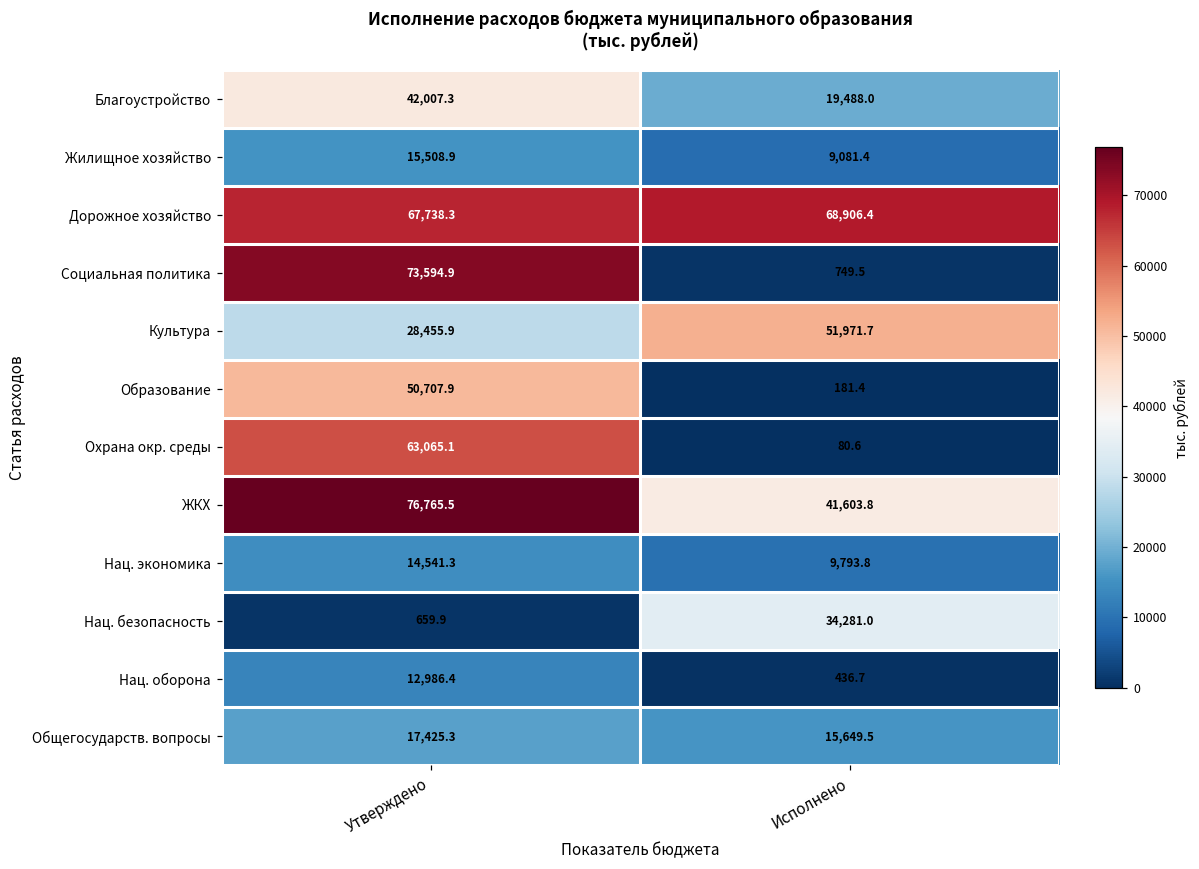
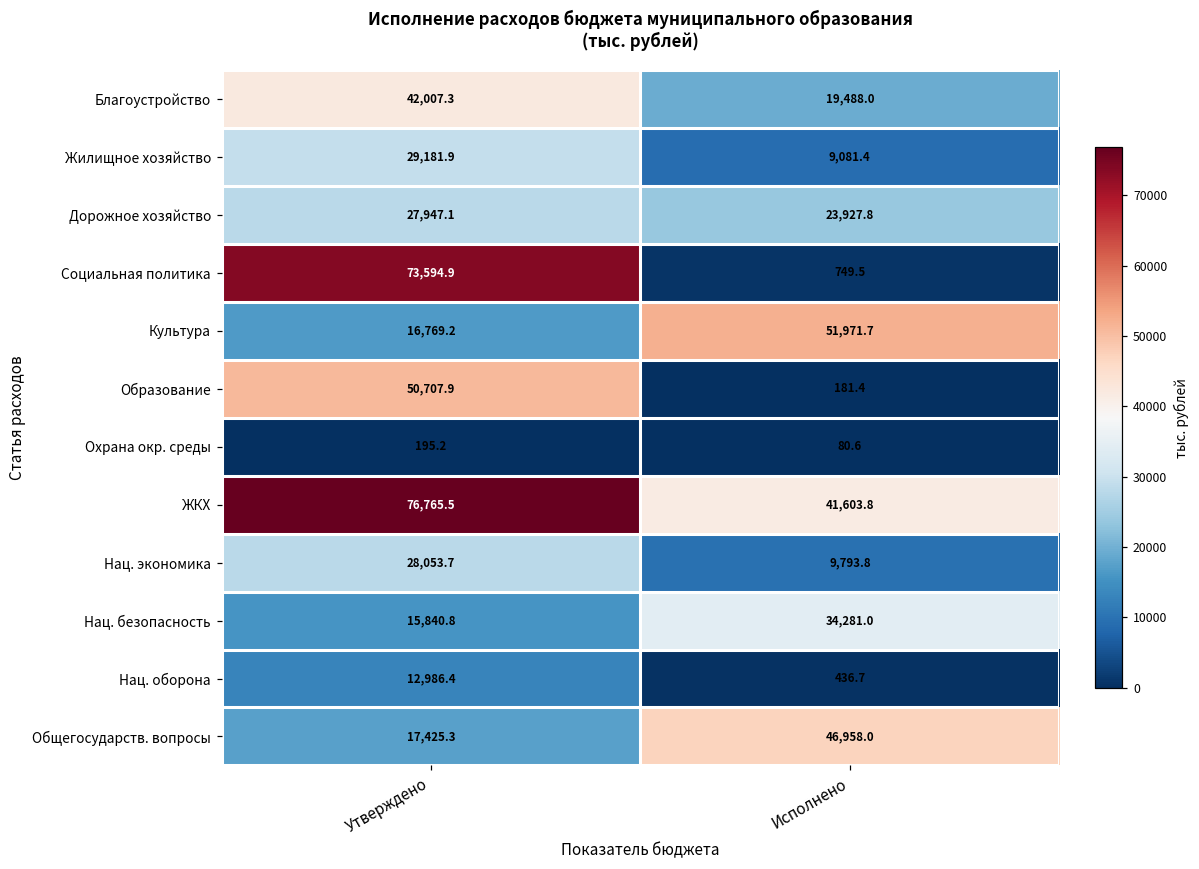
Жилищное хозяйство, Утверждено: 15,508.9 -> 29,181.9
Дорожное хозяйство, Утверждено: 67,738.3 -> 27,947.1
Дорожное хозяйство, Исполнено: 68,906.4 -> 23,927.8
Культура, Утверждено: 28,455.9 -> 16,769.2
Охрана окр. среды, Утверждено: 63,065.1 -> 195.2
Нац. экономика, Утверждено: 14,541.3 -> 28,053.7
Нац. безопасность, Утверждено: 659.9 -> 15,840.8
Общегосударств. вопросы, Исполнено: 15,649.5 -> 46,958.0
